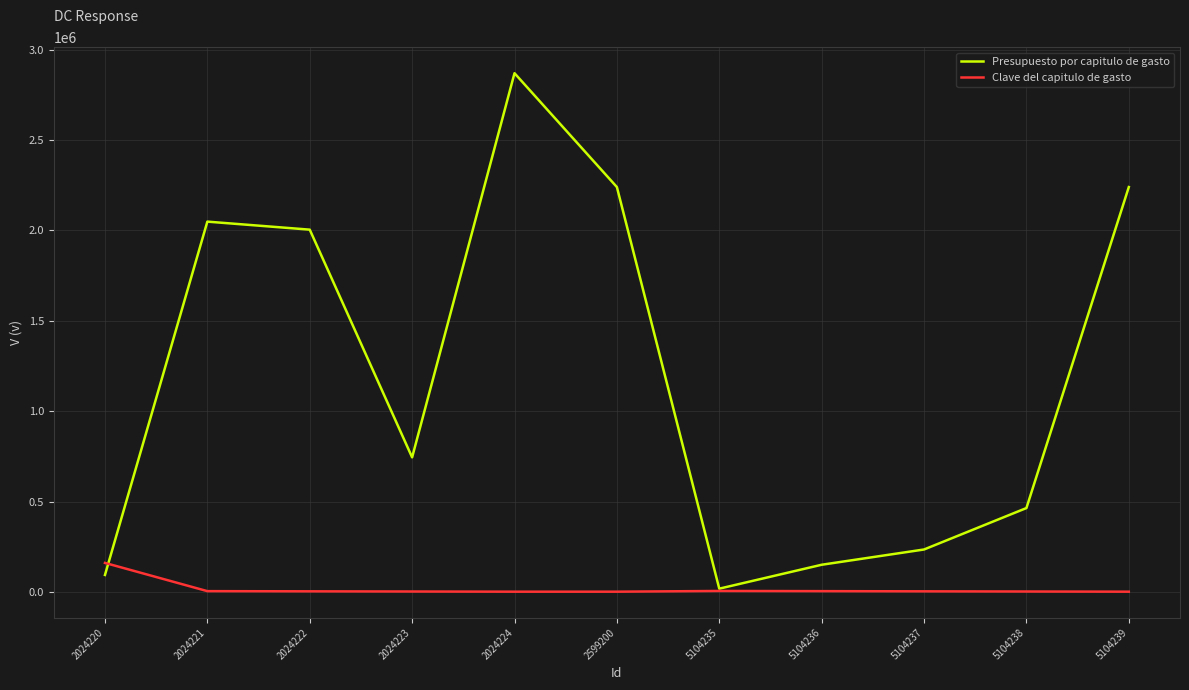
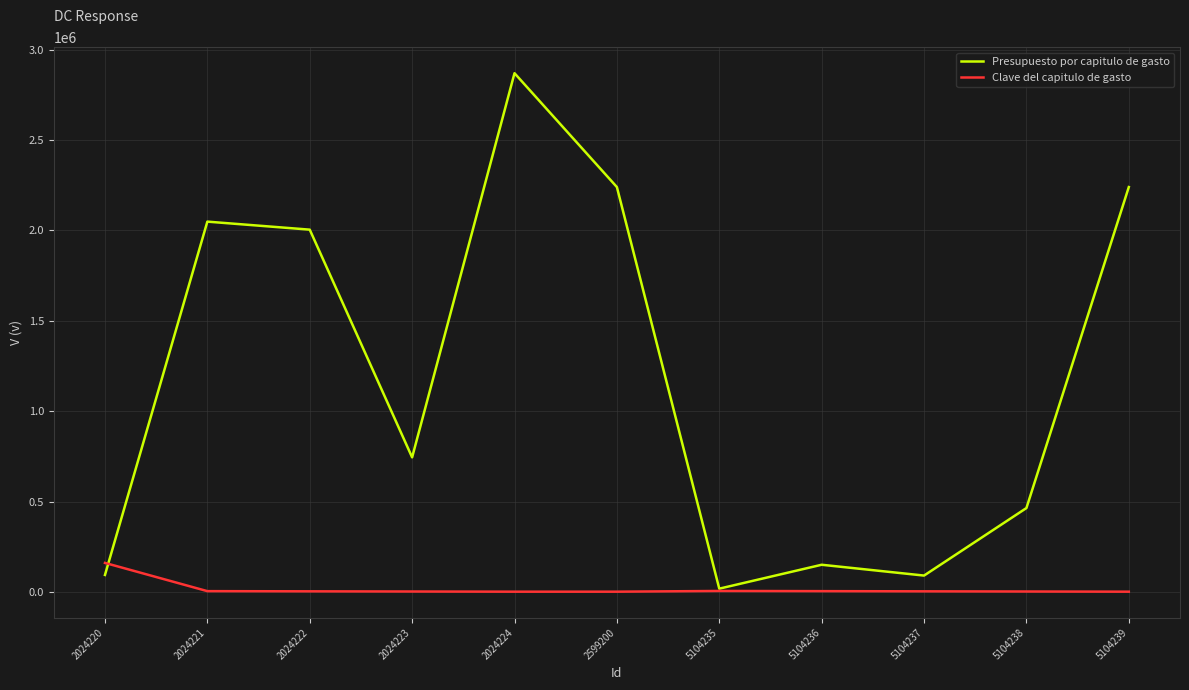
Presupuesto por capitulo de gasto, 5104237: 230000 -> 90000
